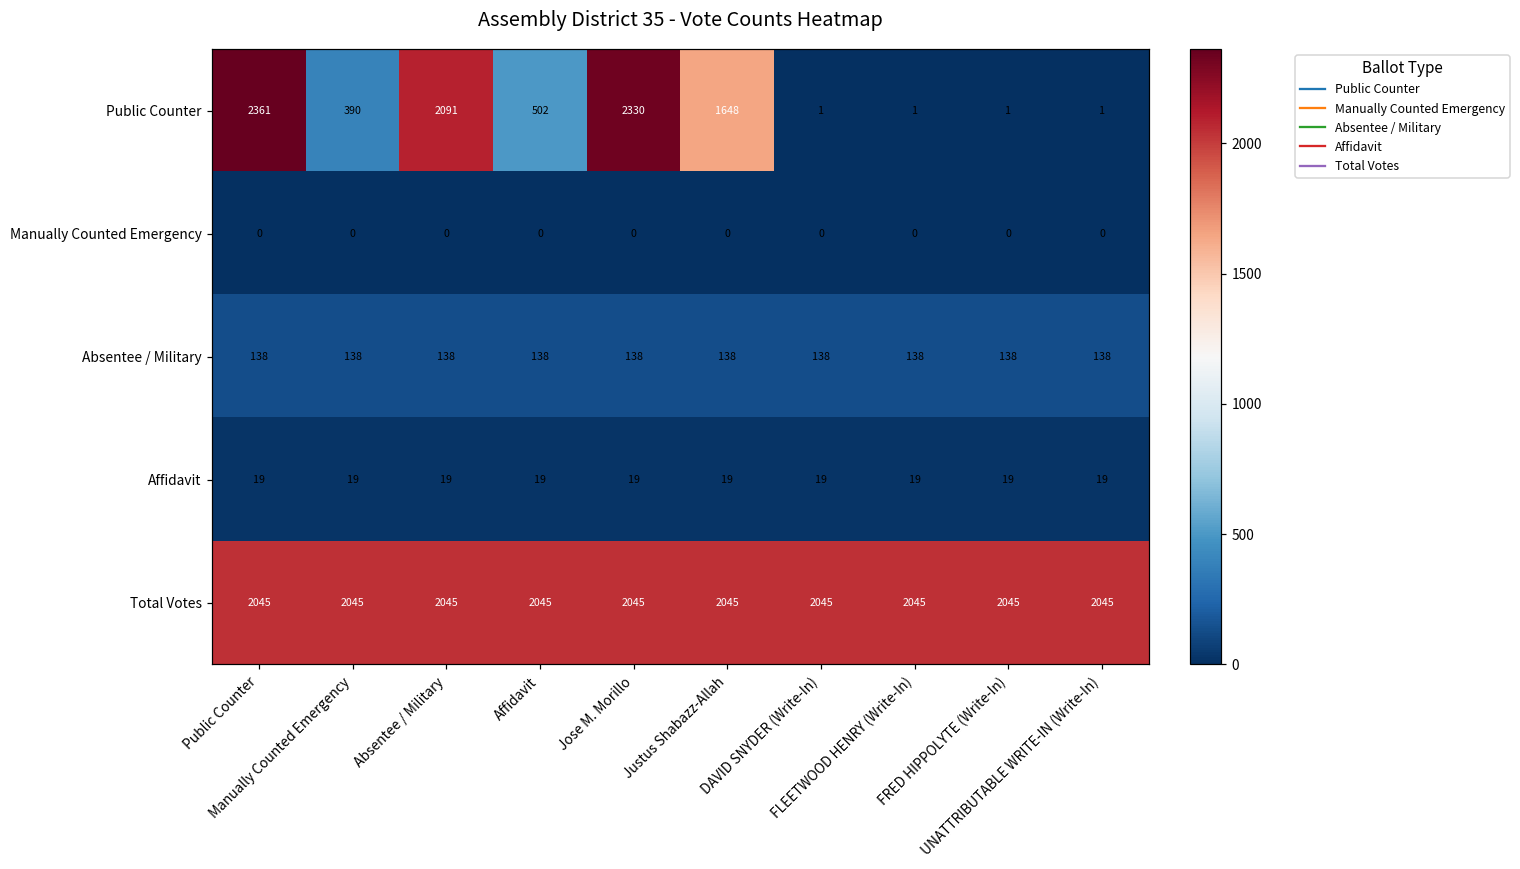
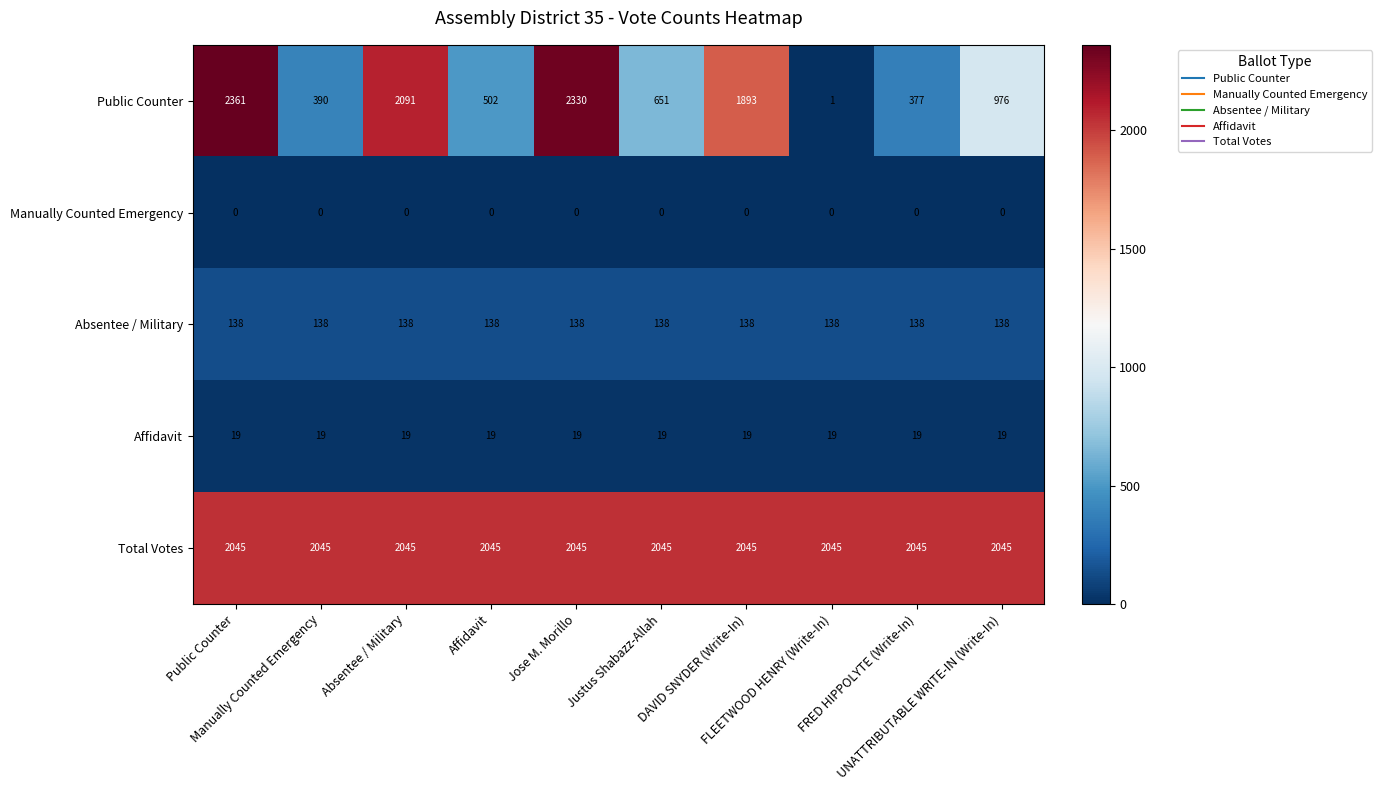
Public Counter, Justus Shabazz-Allah: 1648 -> 651
Public Counter, DAVID SNYDER (Write-In): 1 -> 1893
Public Counter, FRED HIPPOLYTE (Write-In): 1 -> 377
Public Counter, UNATTRIBUTABLE WRITE-IN (Write-In): 1 -> 976
